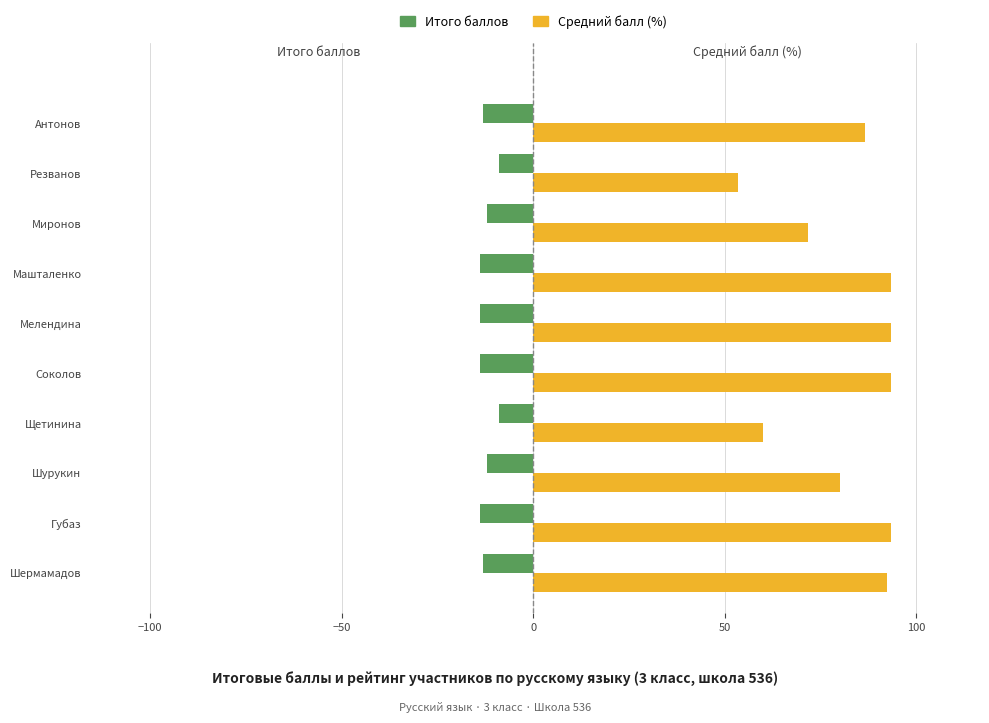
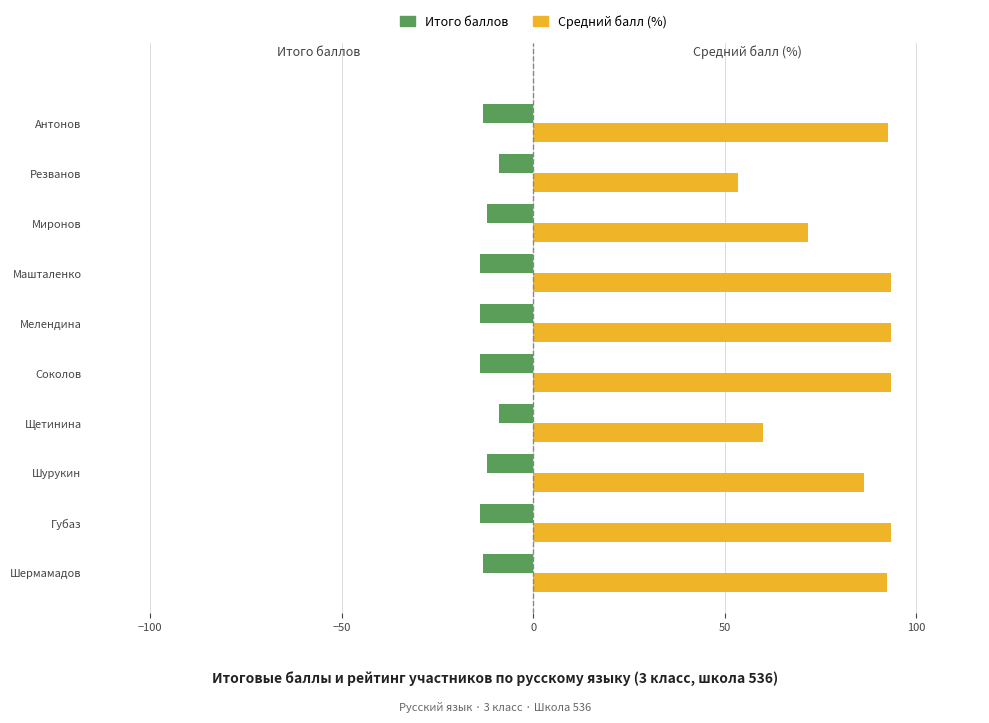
Средний балл (%), Антонов: 87 -> 93
Средний балл (%), Шурукин: 80 -> 86
